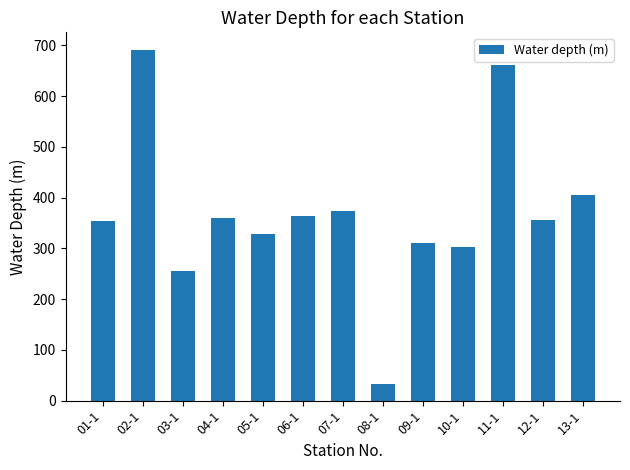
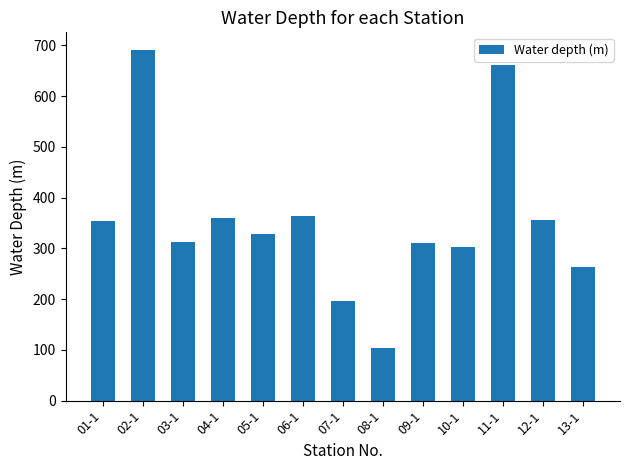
03-1: 260 -> 310
07-1: 370 -> 200
08-1: 30 -> 100
13-1: 410 -> 260
